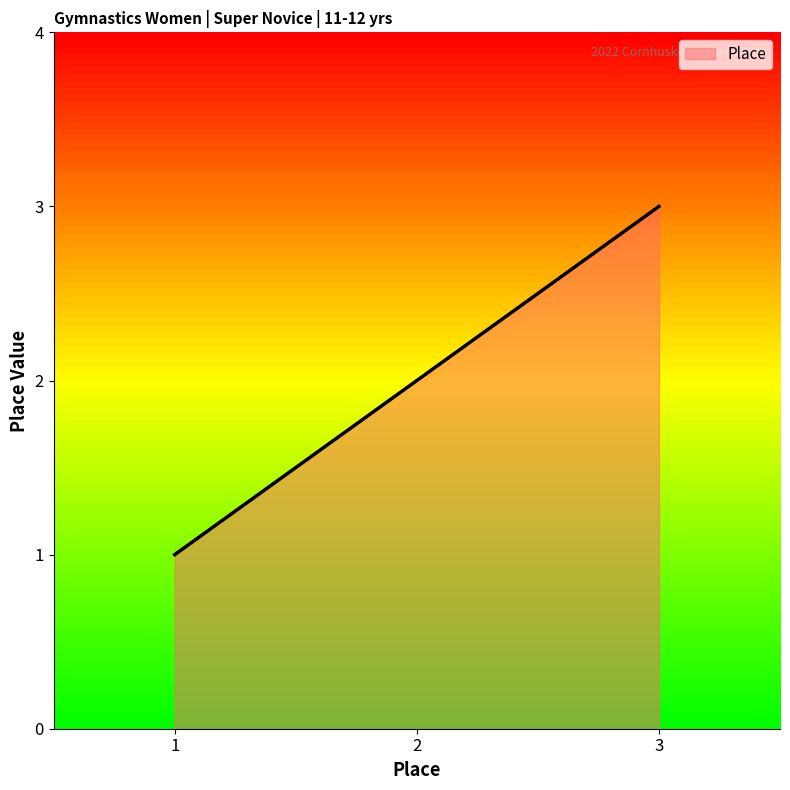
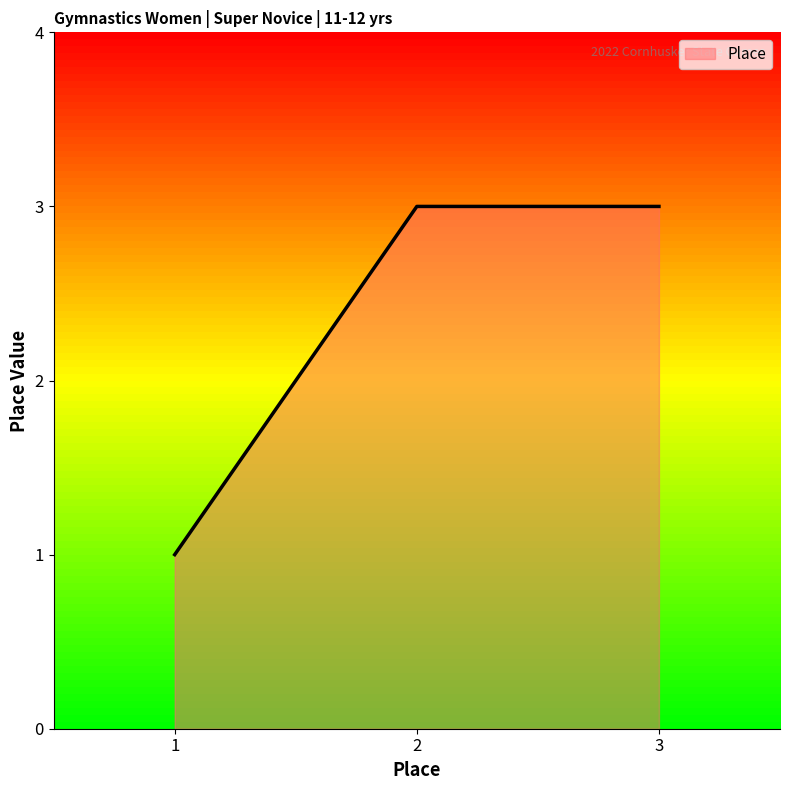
2: 2 -> 3
